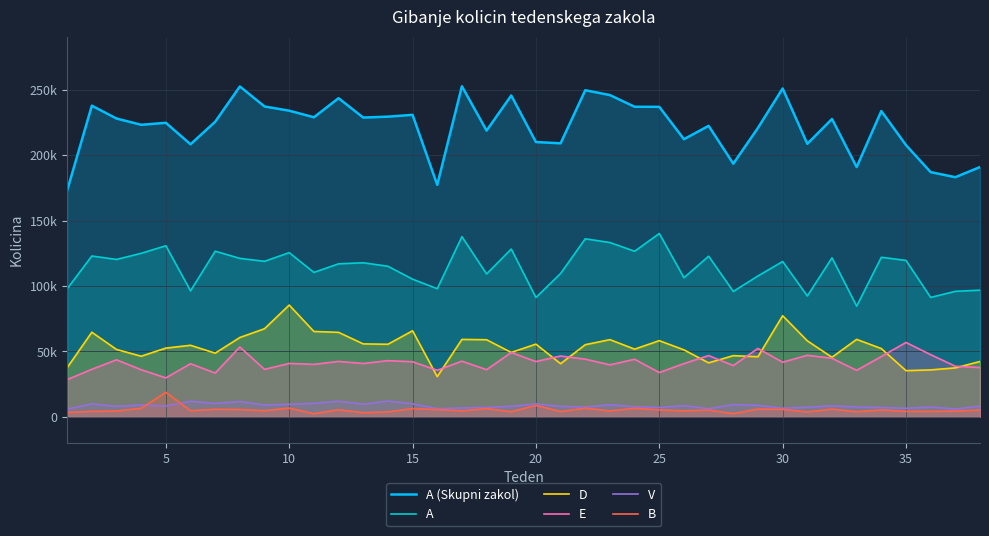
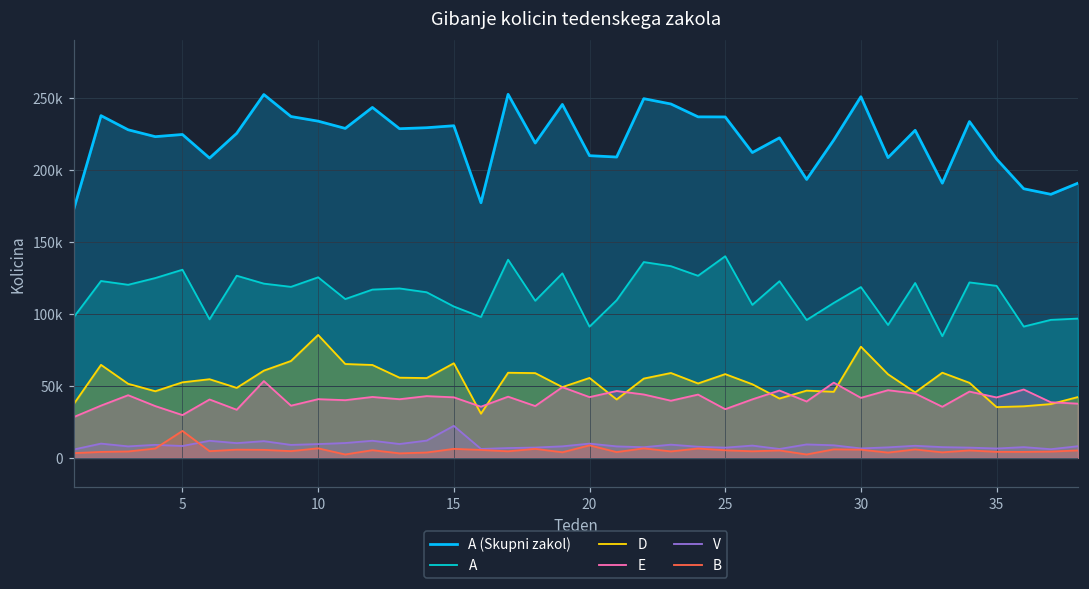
V, 15: 10000 -> 22000
E, 35: 57000 -> 42000
